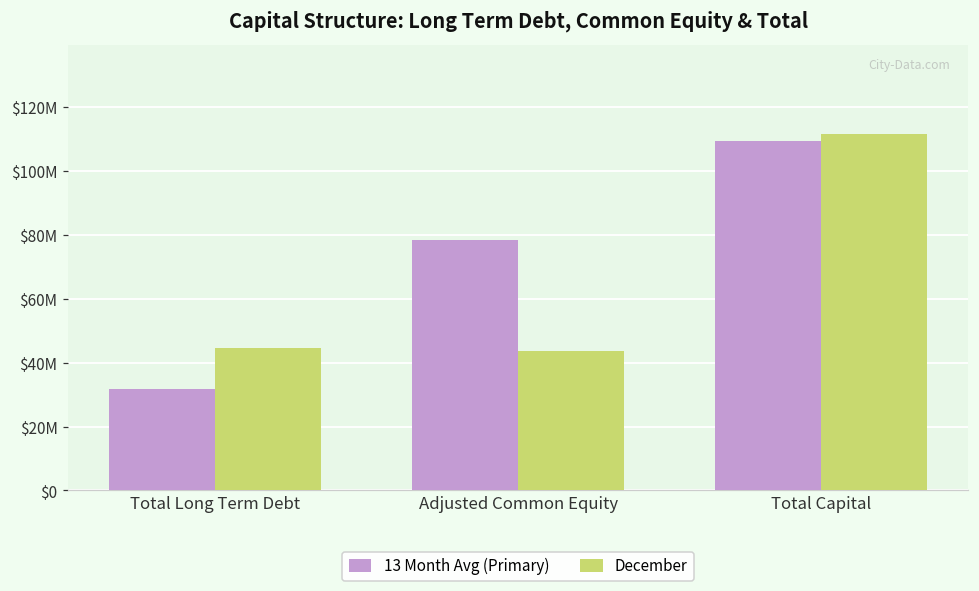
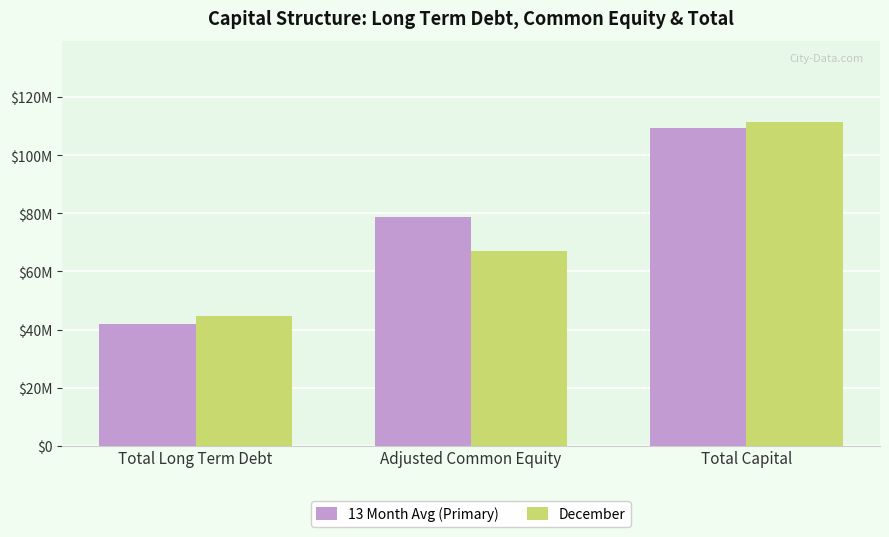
13 Month Avg (Primary), Total Long Term Debt: $32000000 -> $42000000
December, Adjusted Common Equity: $44000000 -> $67000000
